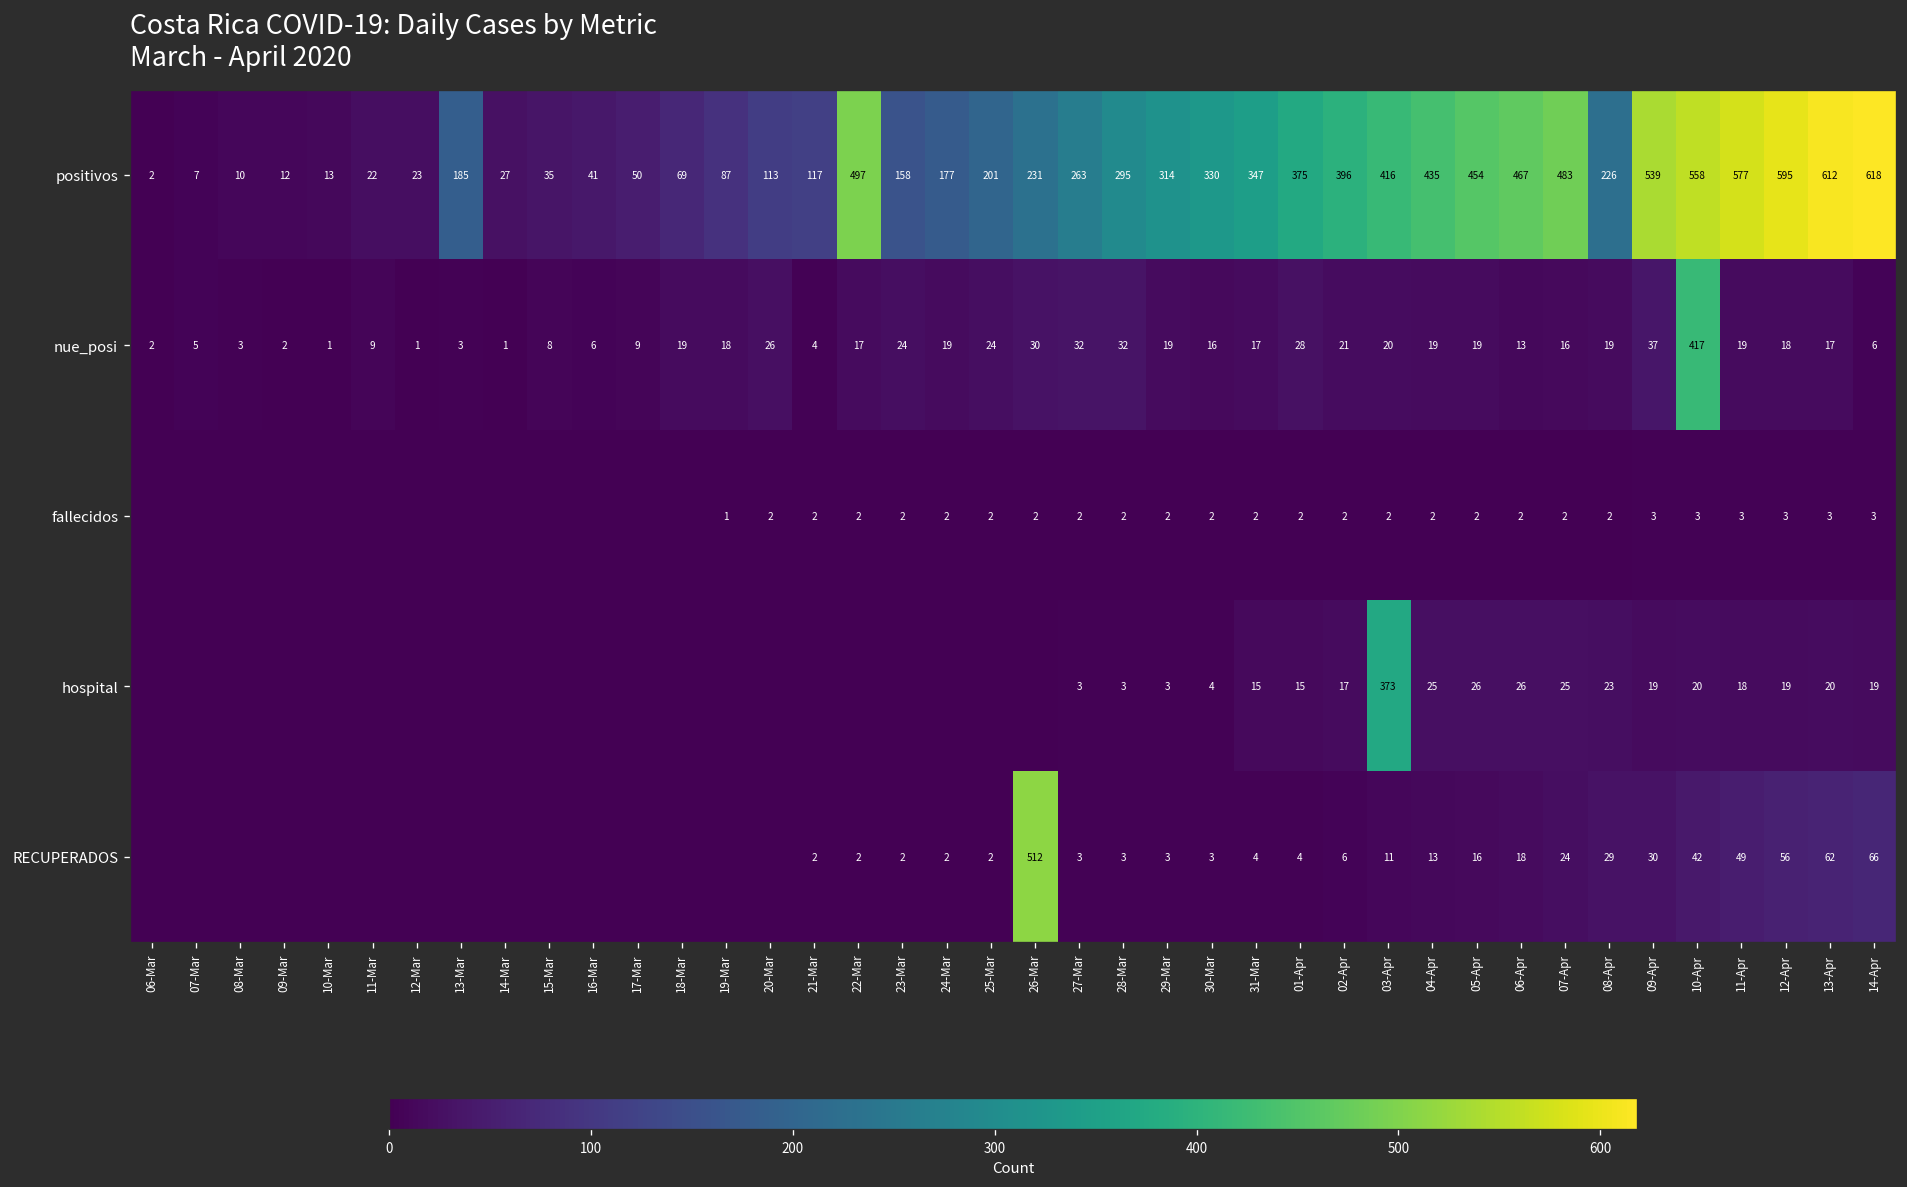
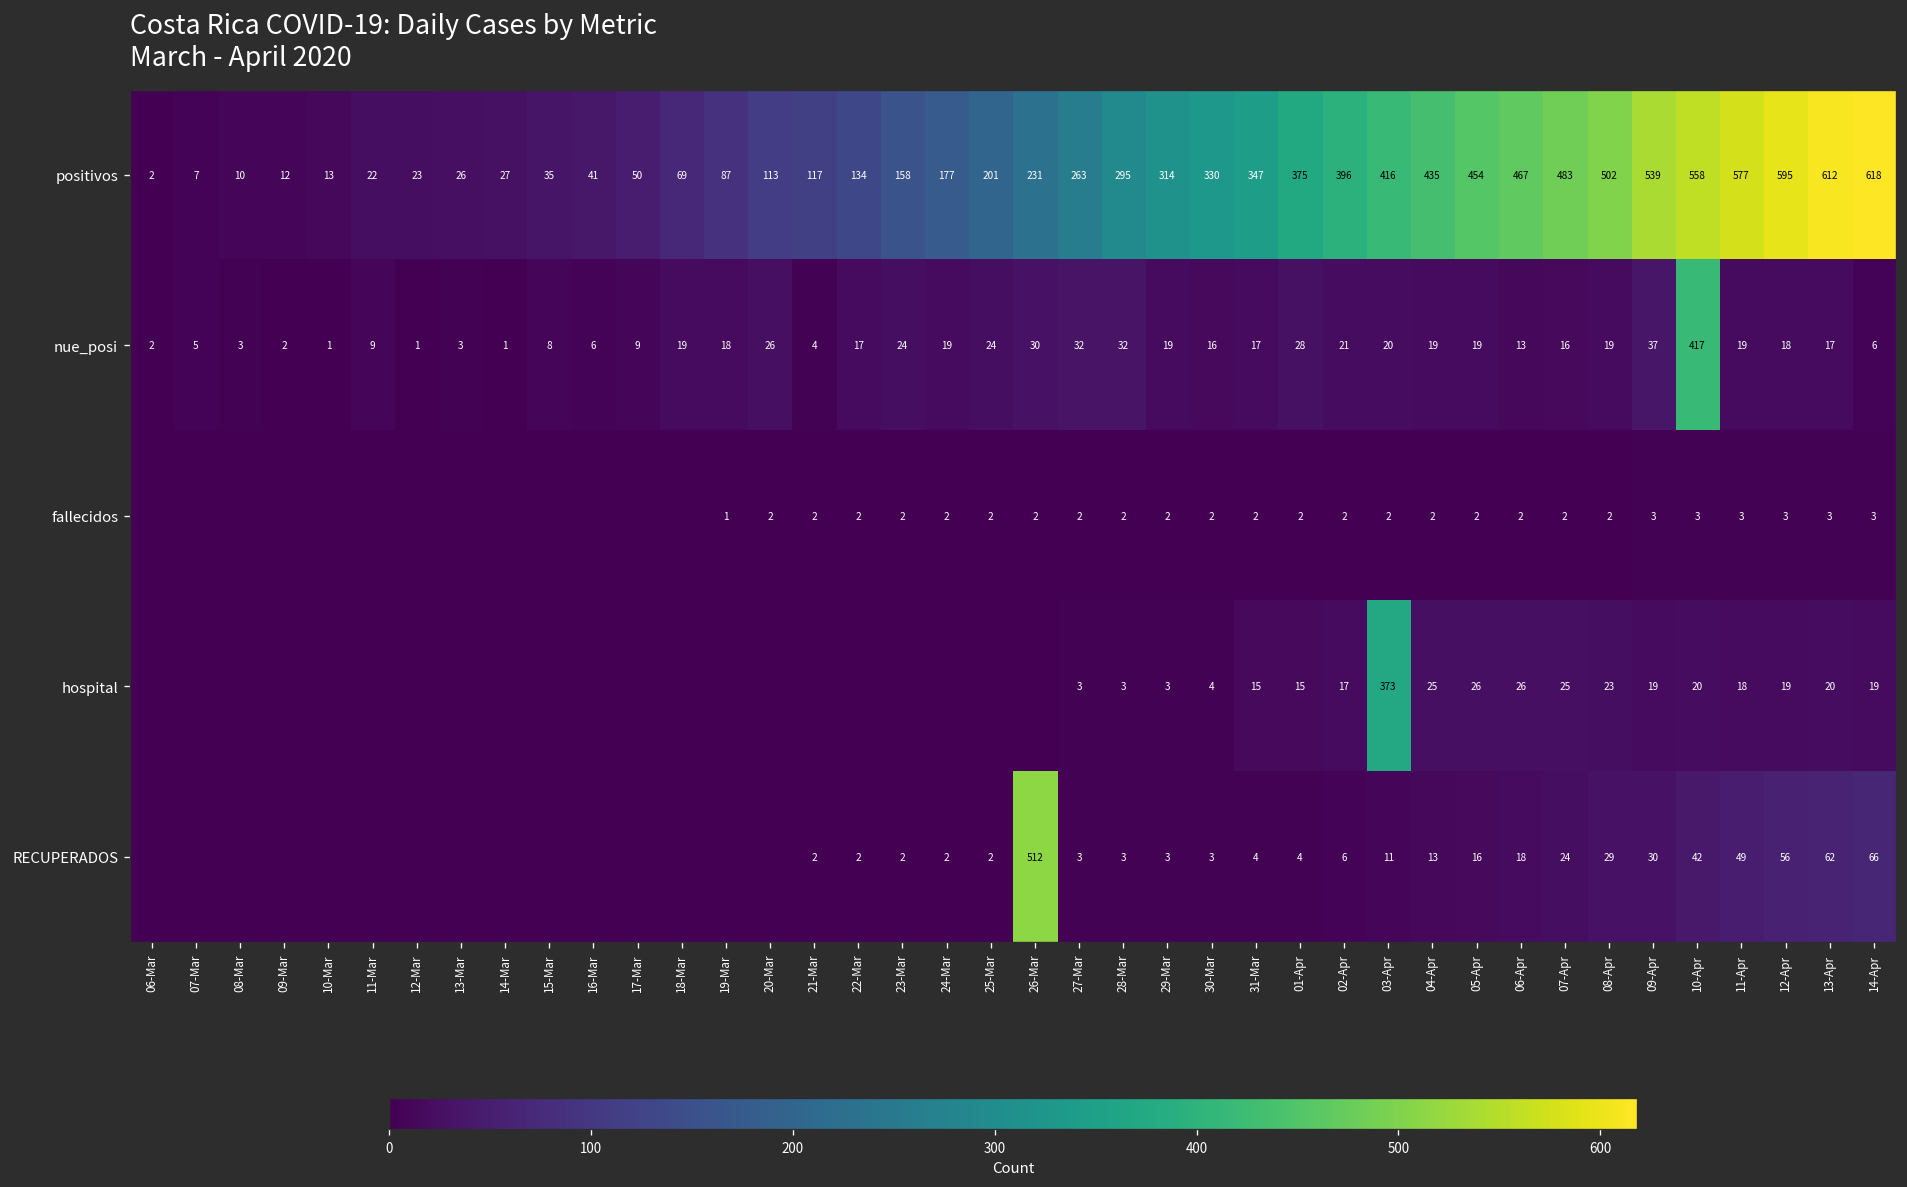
positivos, 13-Mar: 185 -> 26
positivos, 22-Mar: 497 -> 134
positivos, 08-Apr: 226 -> 502
